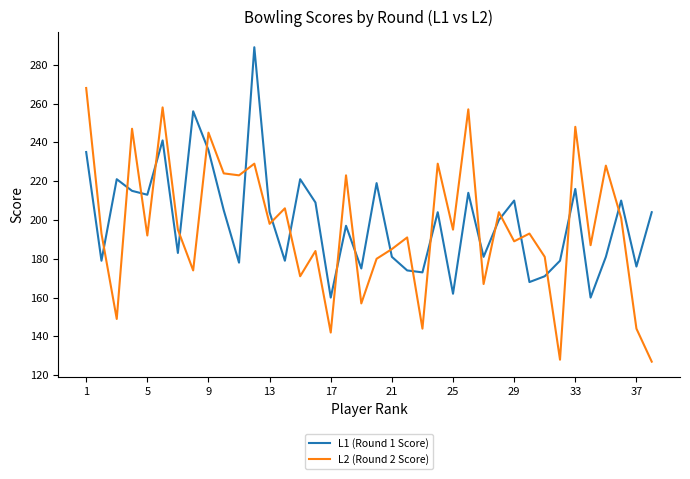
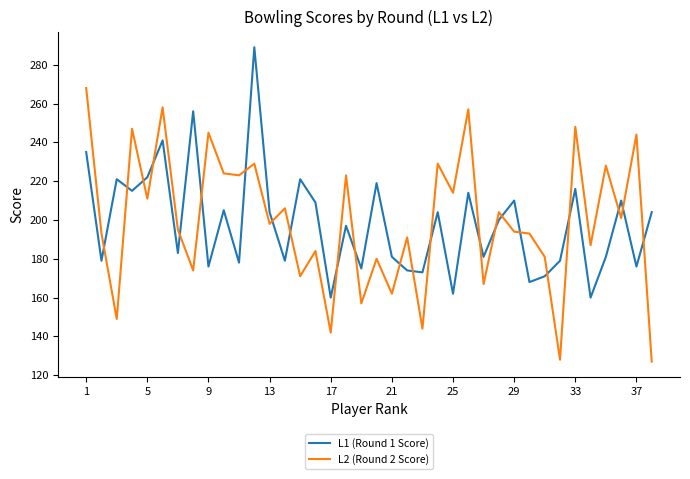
L1 (Round 1 Score), 5: 213 -> 222
L2 (Round 2 Score), 5: 192 -> 211
L1 (Round 1 Score), 9: 236 -> 176
L2 (Round 2 Score), 21: 185 -> 162
L2 (Round 2 Score), 25: 195 -> 214
L2 (Round 2 Score), 29: 189 -> 194
L2 (Round 2 Score), 37: 144 -> 244
